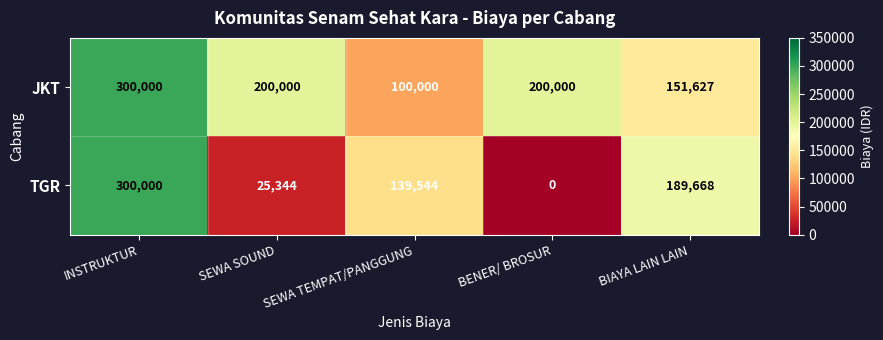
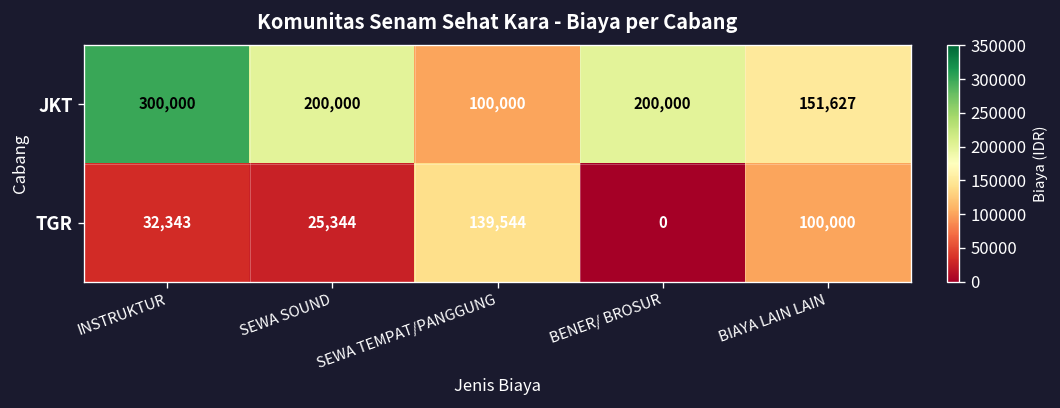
TGR, INSTRUKTUR: 300,000 -> 32,343
TGR, BIAYA LAIN LAIN: 189,668 -> 100,000
